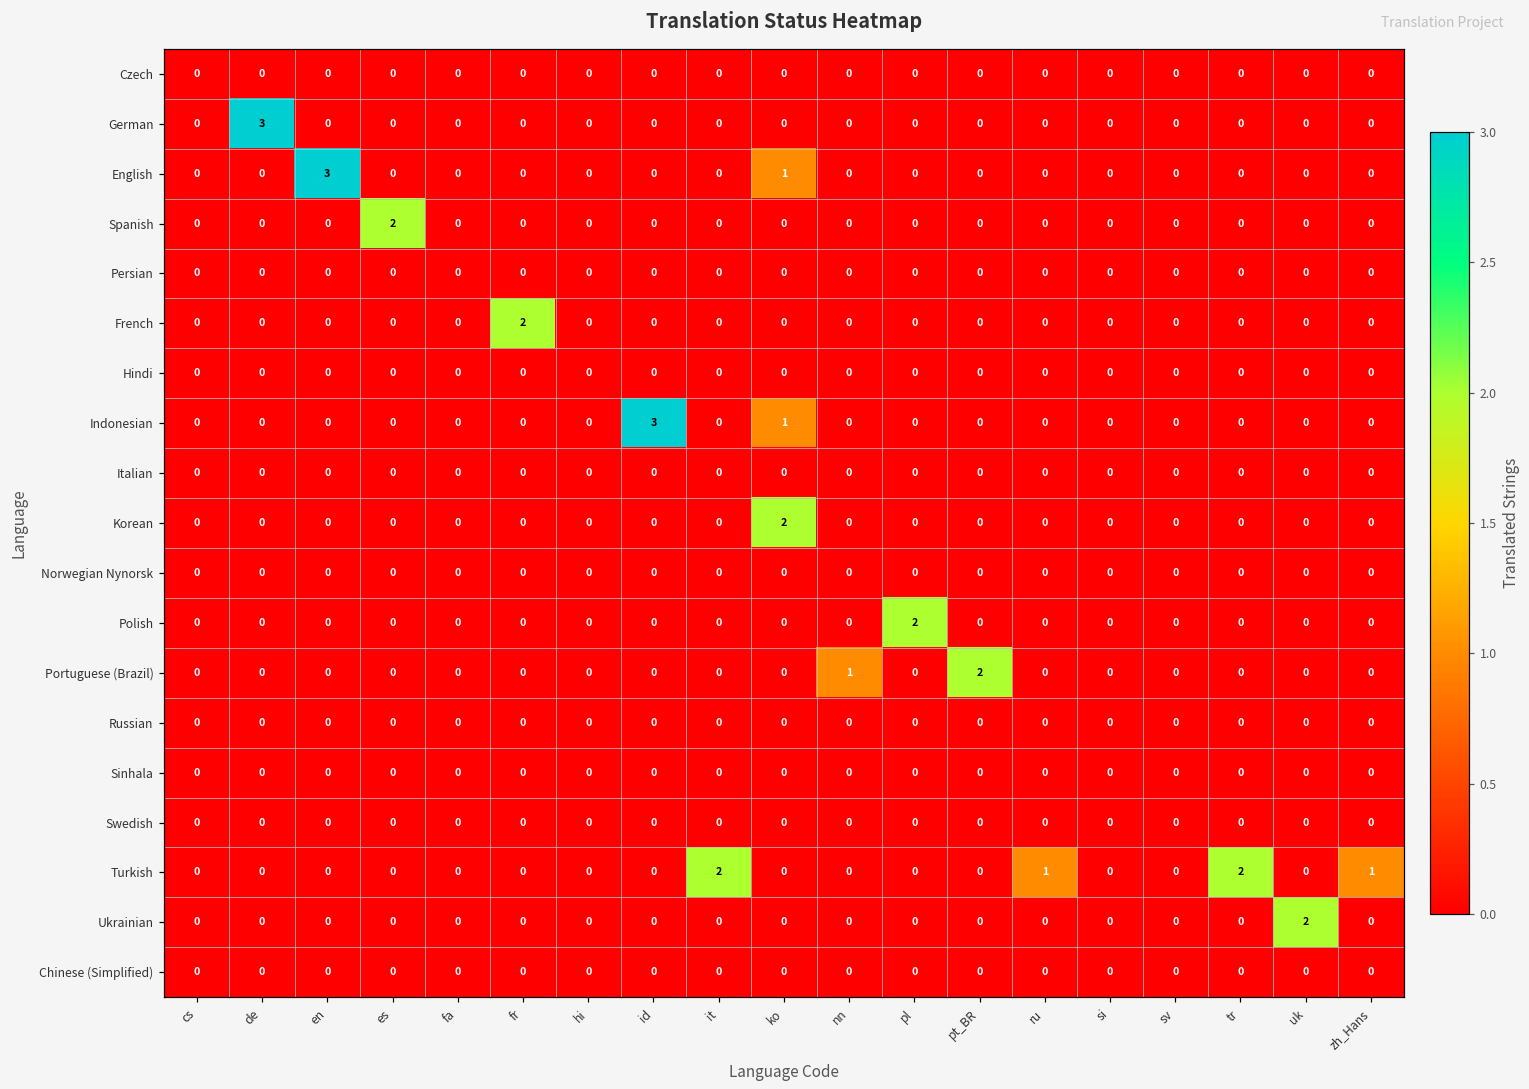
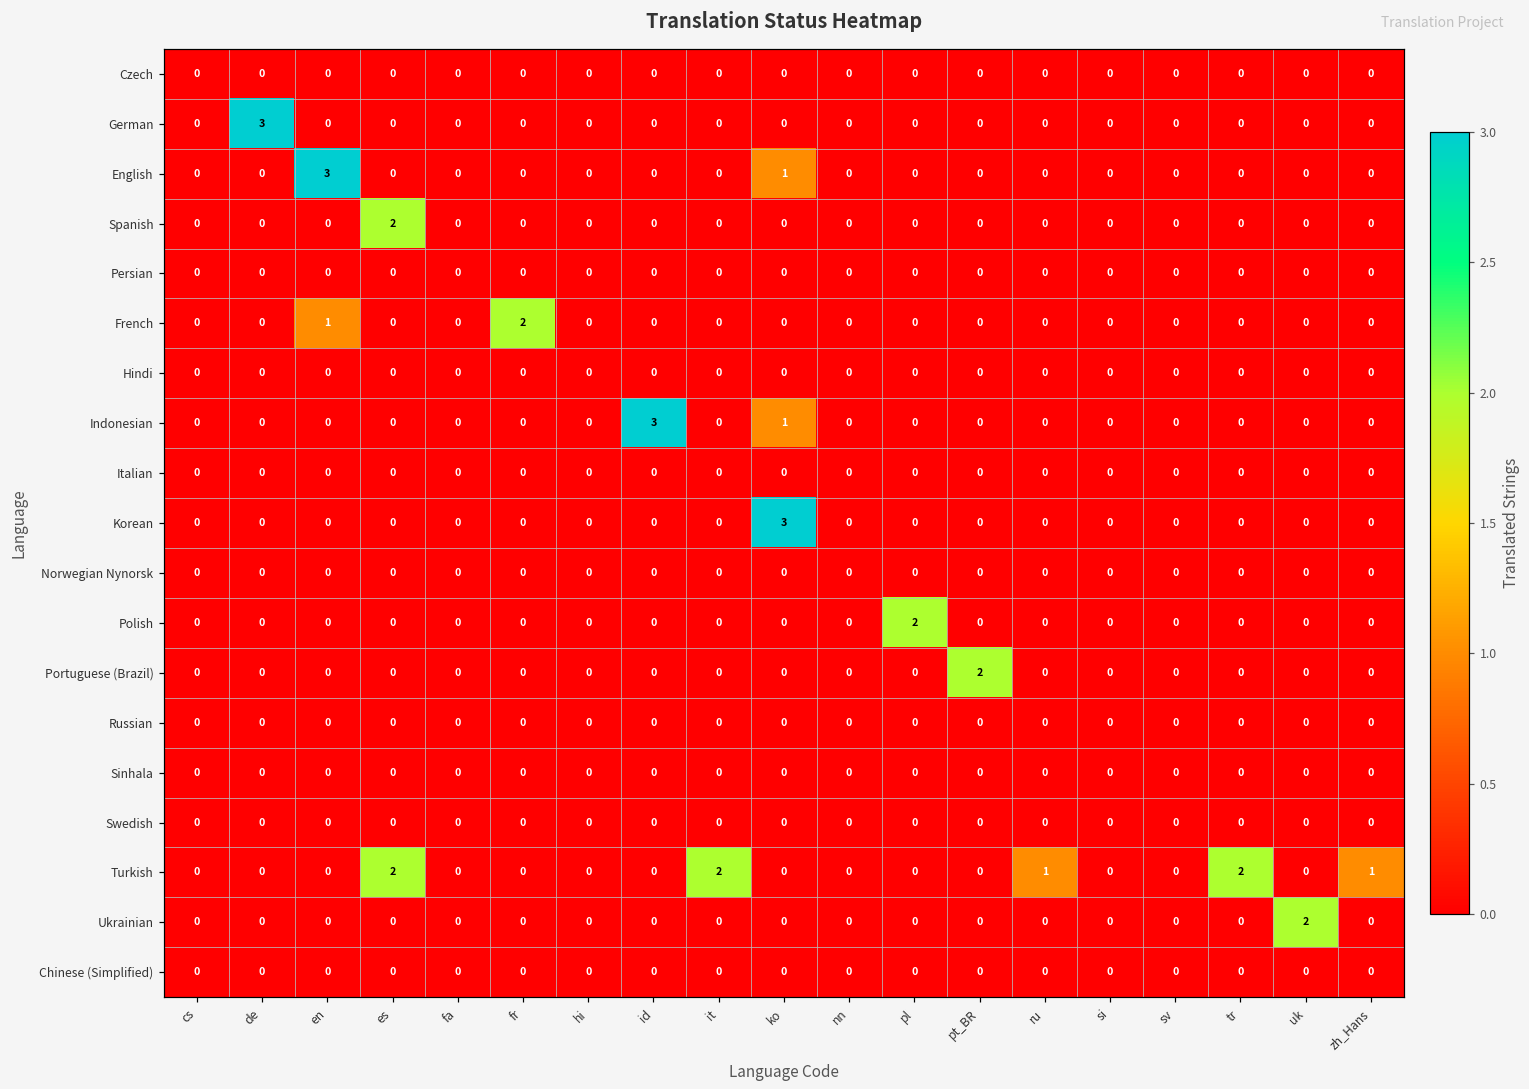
French, en: 0 -> 1
Korean, ko: 2 -> 3
Portuguese (Brazil), nn: 1 -> 0
Turkish, es: 0 -> 2
